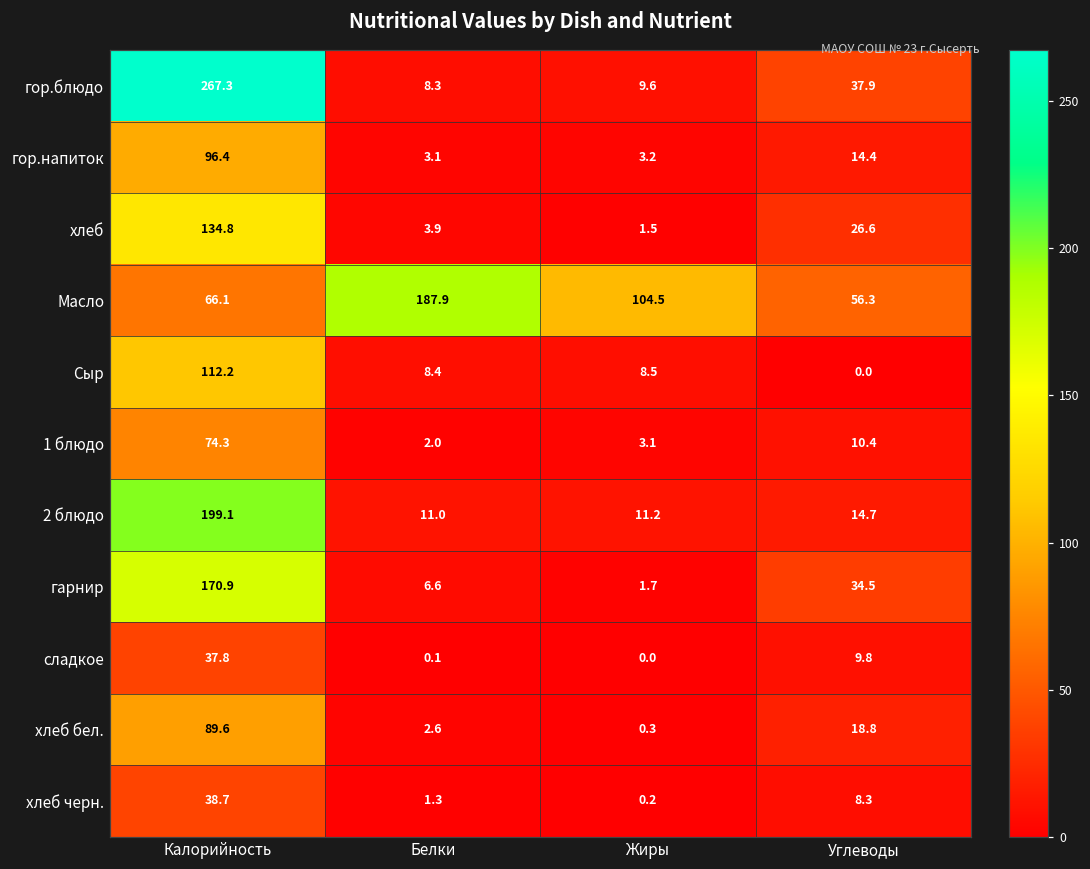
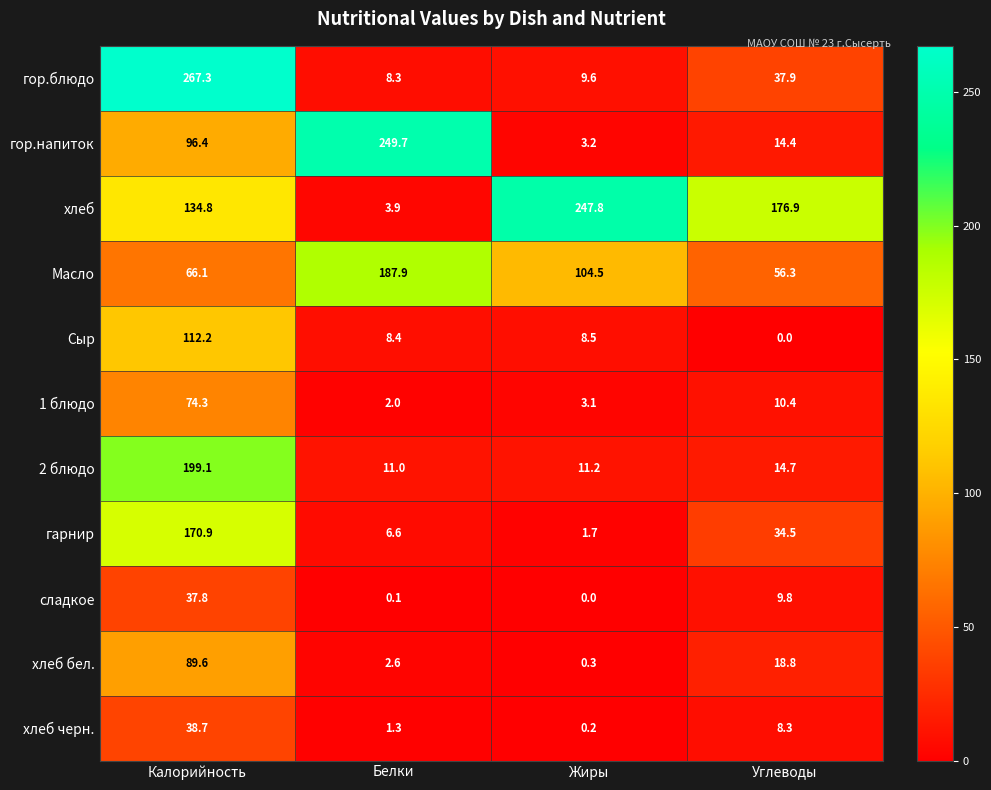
гор.напиток, Белки: 3.1 -> 249.7
хлеб, Жиры: 1.5 -> 247.8
хлеб, Углеводы: 26.6 -> 176.9
